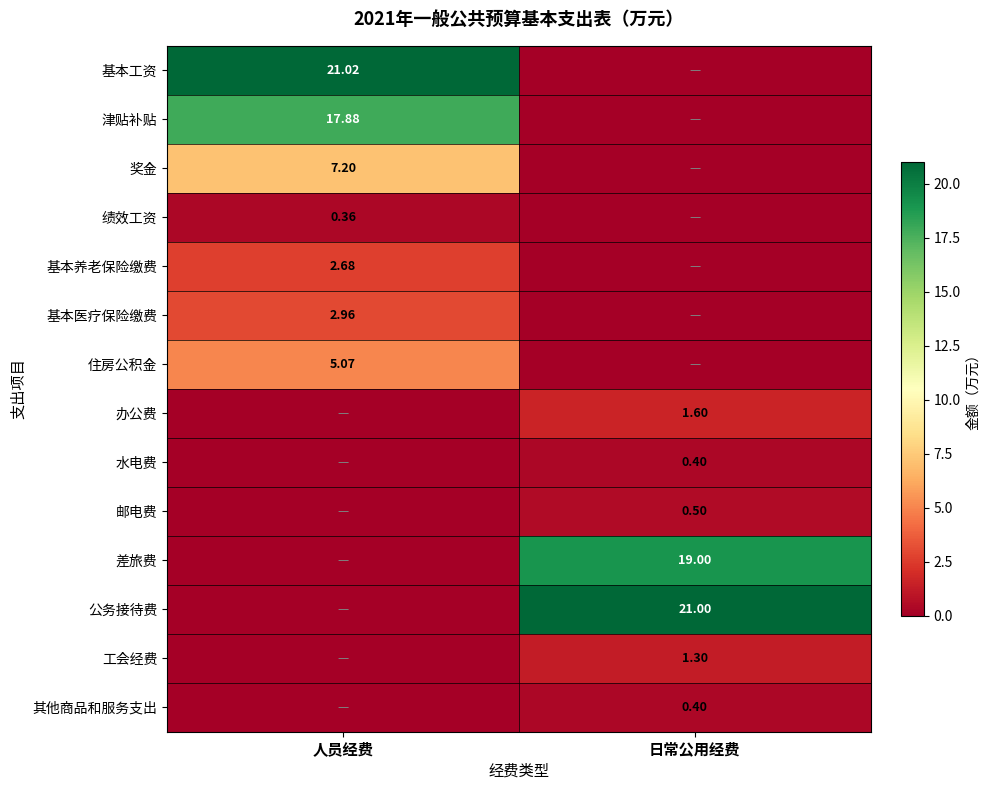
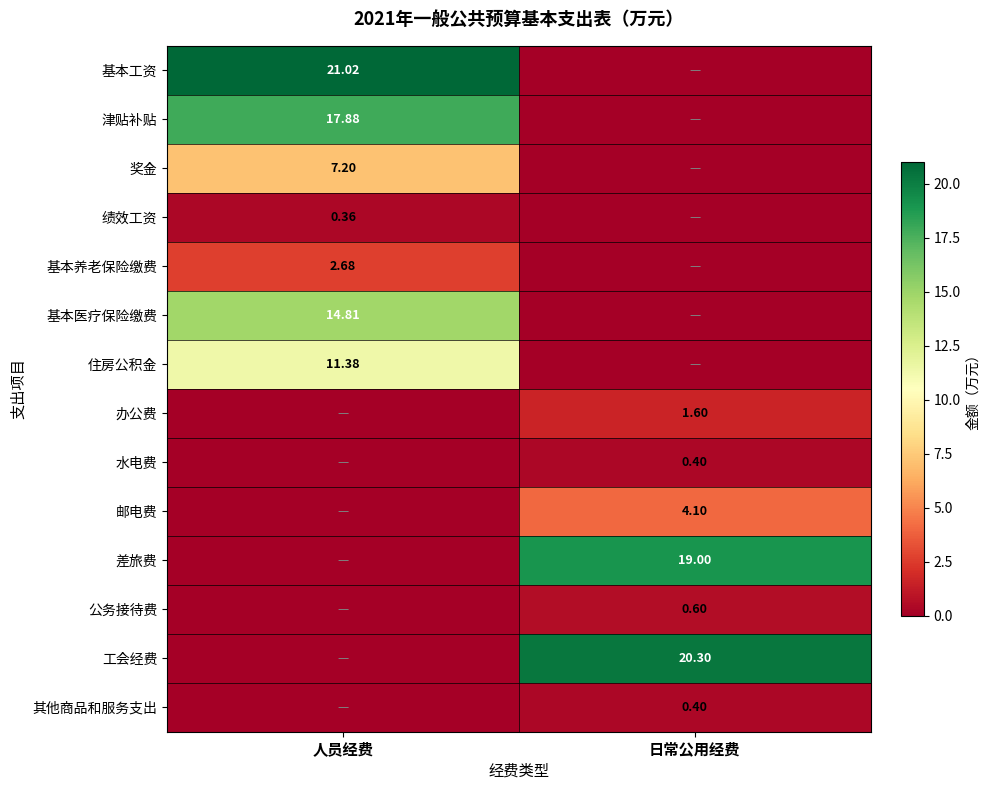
基本医疗保险缴费, 人员经费: 2.96 -> 14.81
住房公积金, 人员经费: 5.07 -> 11.38
邮电费, 日常公用经费: 0.50 -> 4.10
公务接待费, 日常公用经费: 21.00 -> 0.60
工会经费, 日常公用经费: 1.30 -> 20.30
